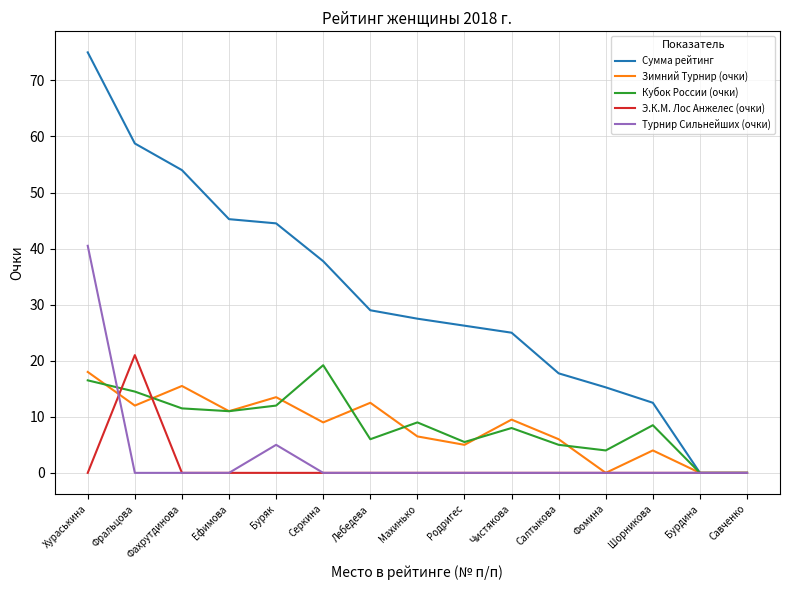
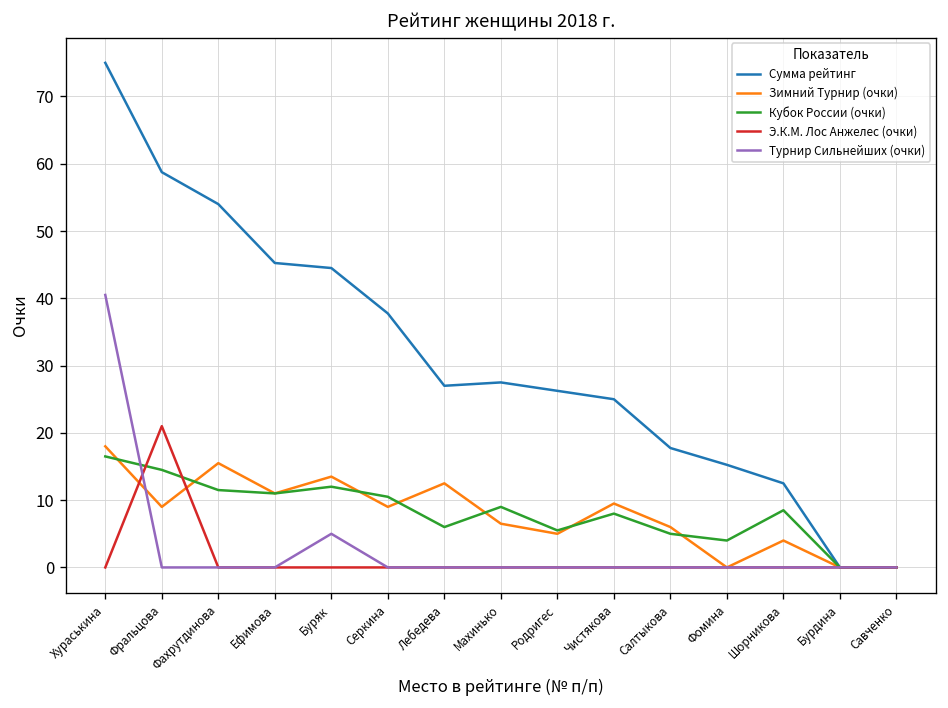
Зимний Турнир (очки), Фральцова: 12 -> 9
Кубок России (очки), Серкина: 19 -> 11
Сумма рейтинг, Лебедева: 29 -> 27
